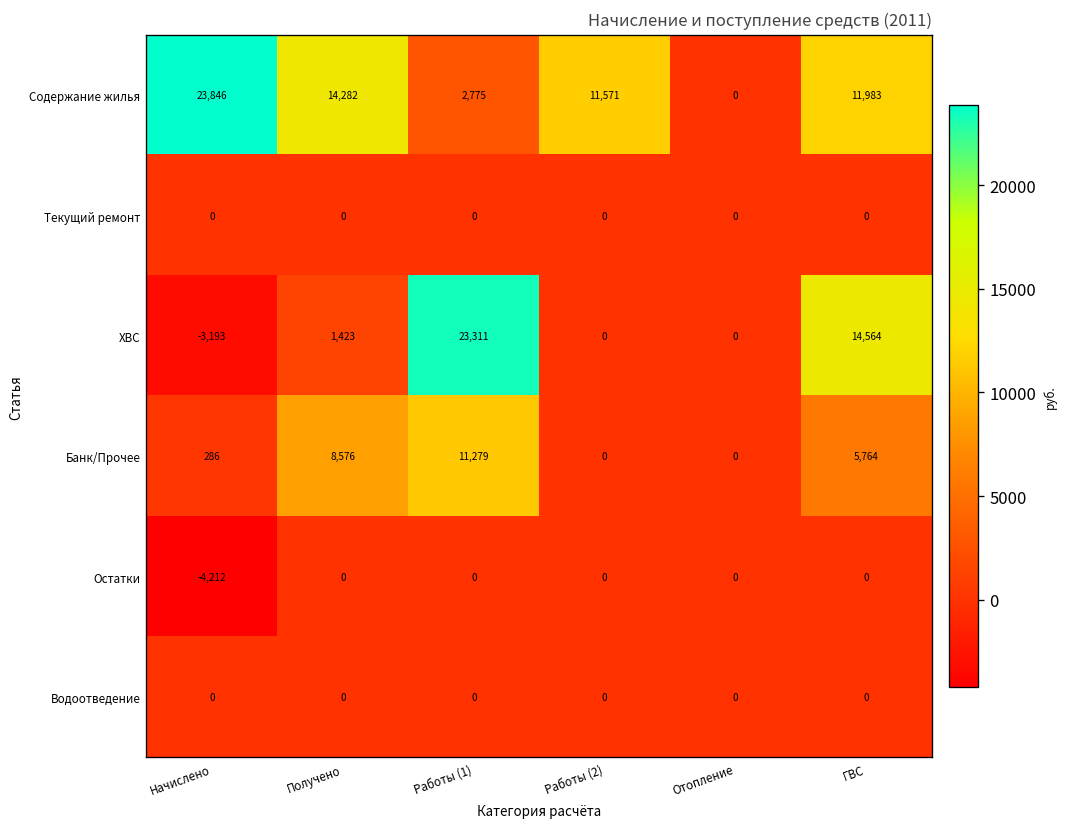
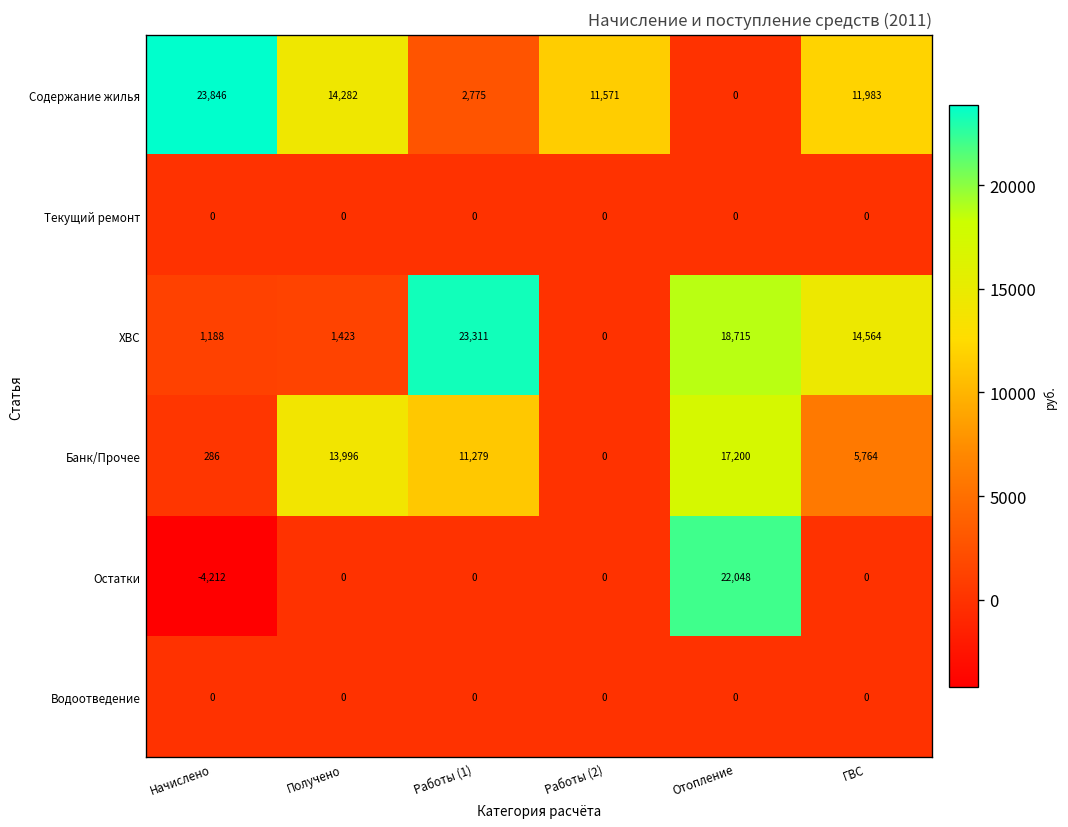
ХВС, Начислено: -3,193 -> 1,188
ХВС, Отопление: 0 -> 18,715
Банк/Прочее, Получено: 8,576 -> 13,996
Банк/Прочее, Отопление: 0 -> 17,200
Остатки, Отопление: 0 -> 22,048
